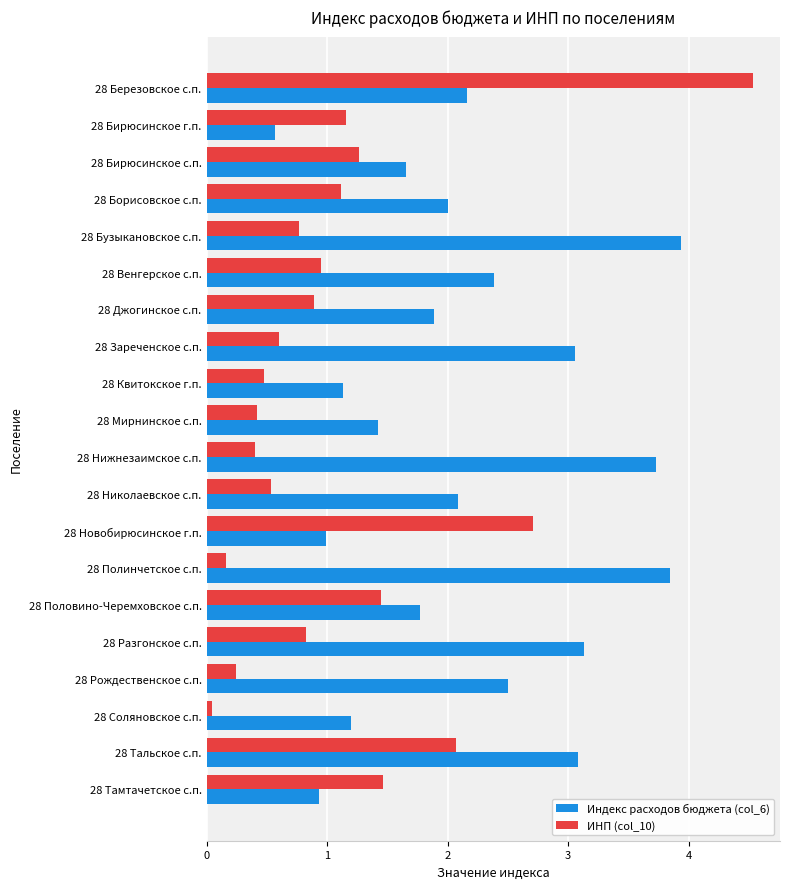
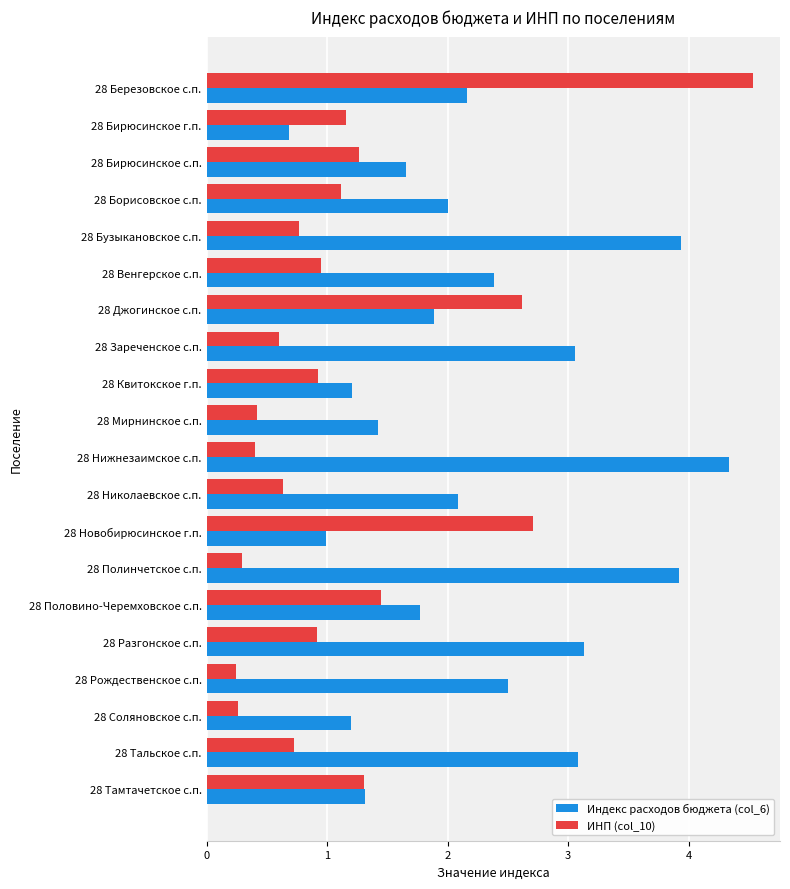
Индекс расходов бюджета (col_6), 28 Бирюсинское г.п.: 0.57 -> 0.69
ИНП (col_10), 28 Джогинское с.п.: 0.89 -> 2.62
ИНП (col_10), 28 Квитокское г.п.: 0.48 -> 0.92
Индекс расходов бюджета (col_6), 28 Квитокское г.п.: 1.13 -> 1.21
Индекс расходов бюджета (col_6), 28 Нижнезаимское с.п.: 3.73 -> 4.33
ИНП (col_10), 28 Николаевское с.п.: 0.53 -> 0.63
ИНП (col_10), 28 Полинчетское с.п.: 0.16 -> 0.30
Индекс расходов бюджета (col_6), 28 Полинчетское с.п.: 3.85 -> 3.92
ИНП (col_10), 28 Разгонское с.п.: 0.83 -> 0.91
ИНП (col_10), 28 Соляновское с.п.: 0.04 -> 0.26
ИНП (col_10), 28 Тальское с.п.: 2.07 -> 0.73
ИНП (col_10), 28 Тамтачетское с.п.: 1.46 -> 1.31
Индекс расходов бюджета (col_6), 28 Тамтачетское с.п.: 0.94 -> 1.32
